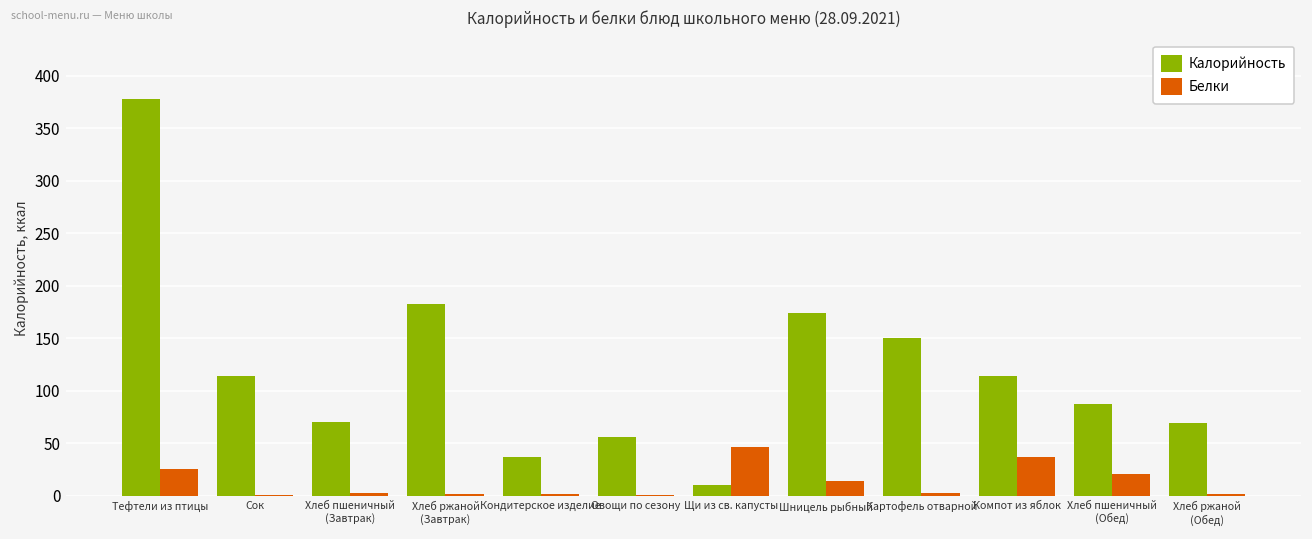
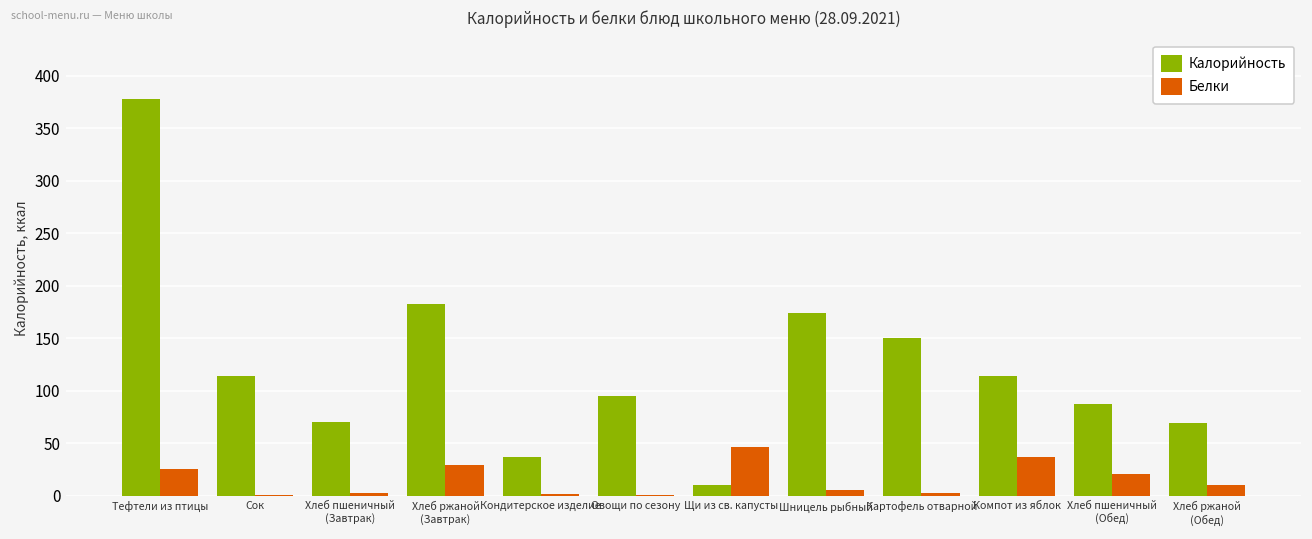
Белки, Хлеб ржаной (Завтрак): 0 -> 30
Калорийность, Овощи по сезону: 60 -> 100
Белки, Шницель рыбный: 14 -> 6
Белки, Хлеб ржаной (Обед): 0 -> 10
